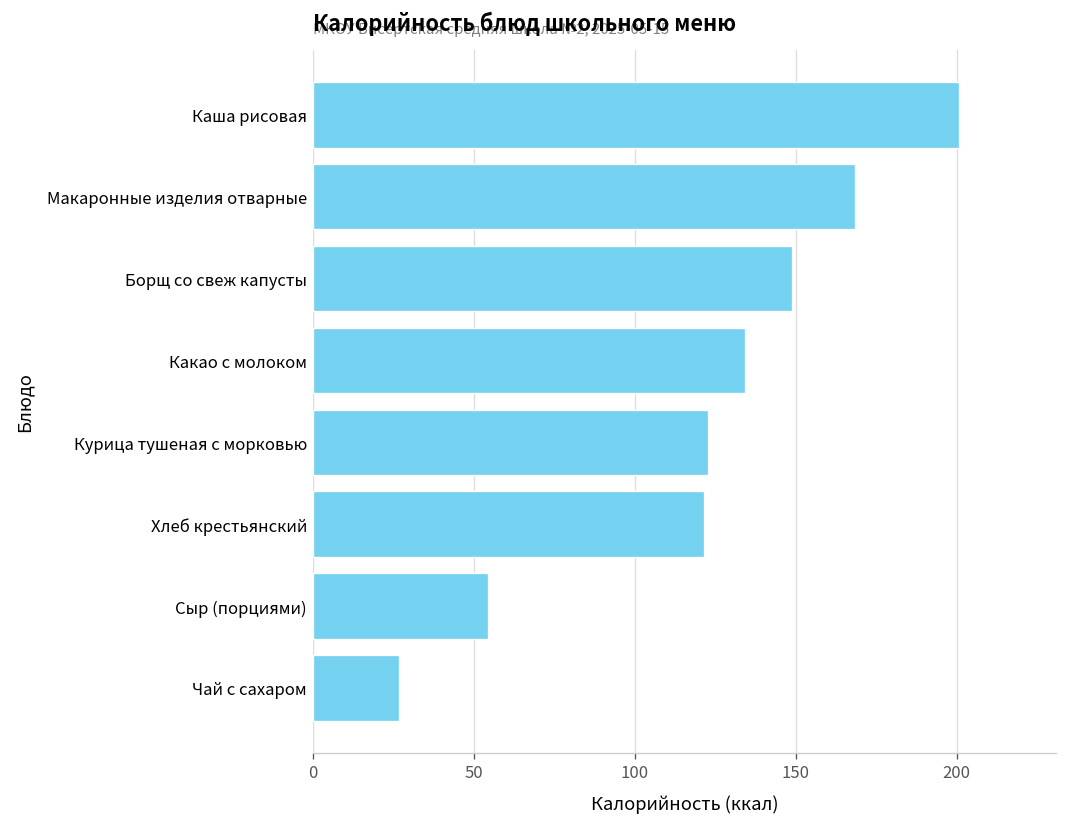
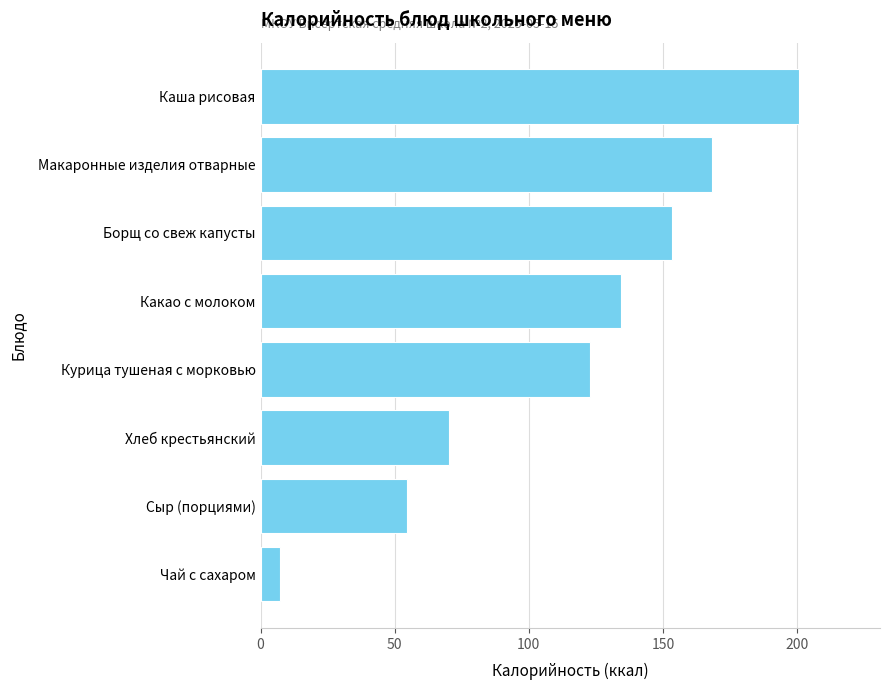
Борщ со свеж капусты: 149 -> 153
Хлеб крестьянский: 122 -> 70
Чай с сахаром: 27 -> 7
